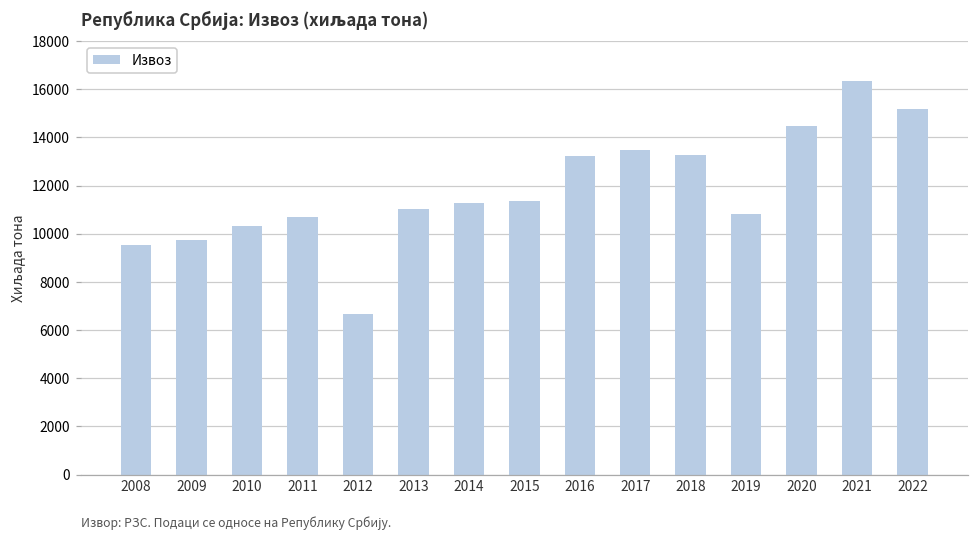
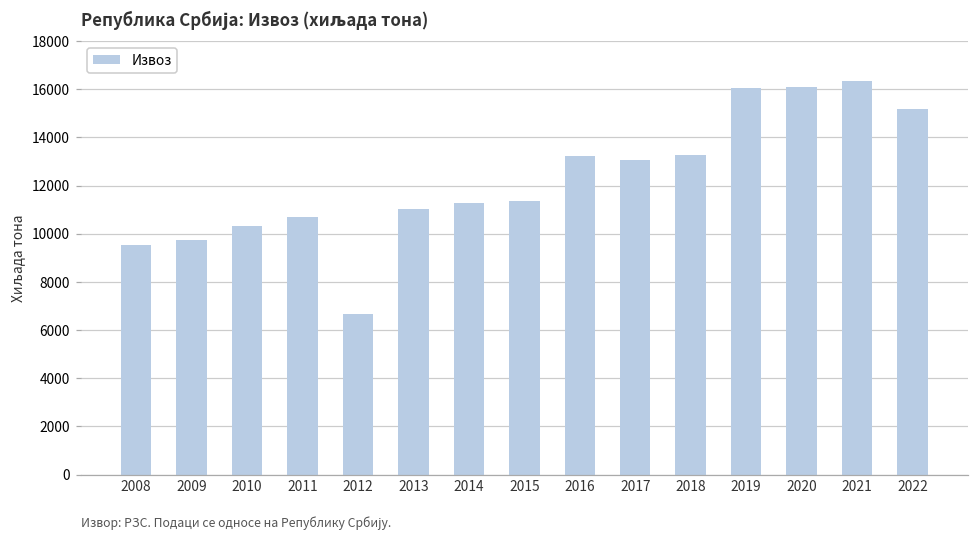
2017: 13500 -> 13100
2019: 10800 -> 16100
2020: 14500 -> 16100
